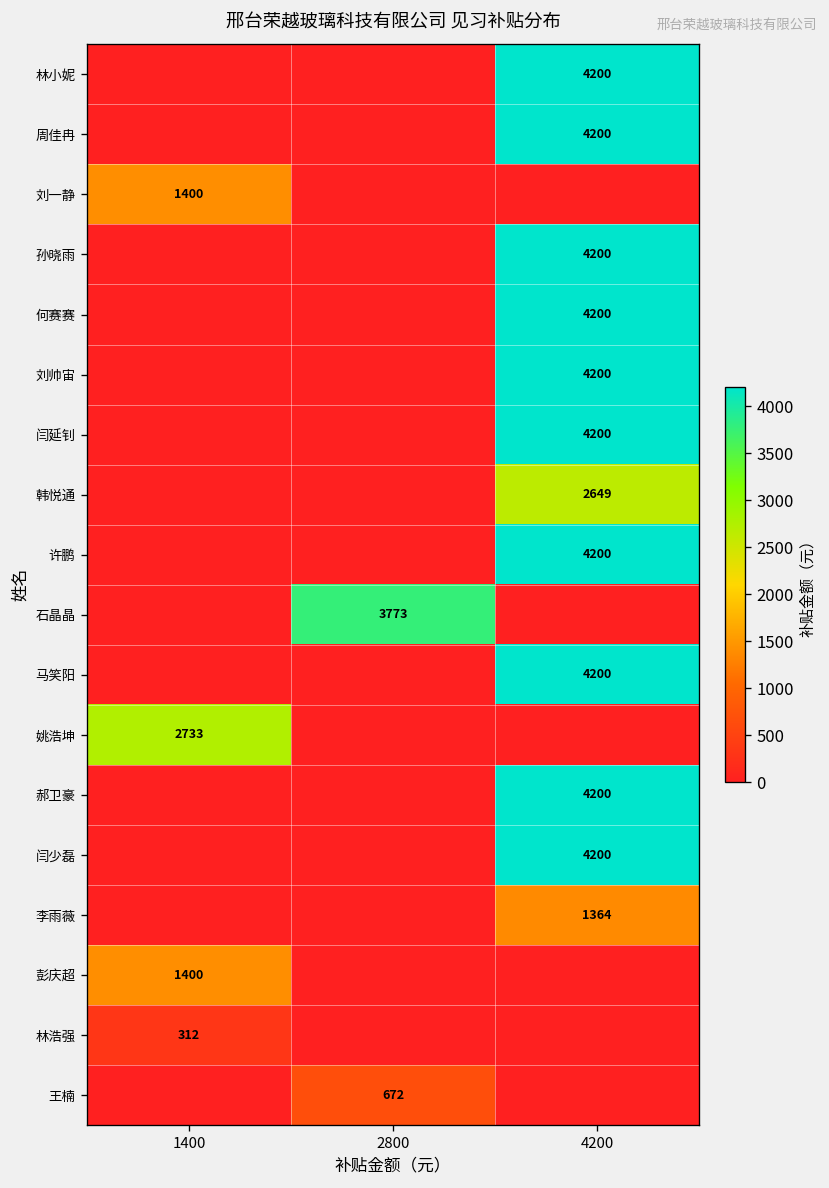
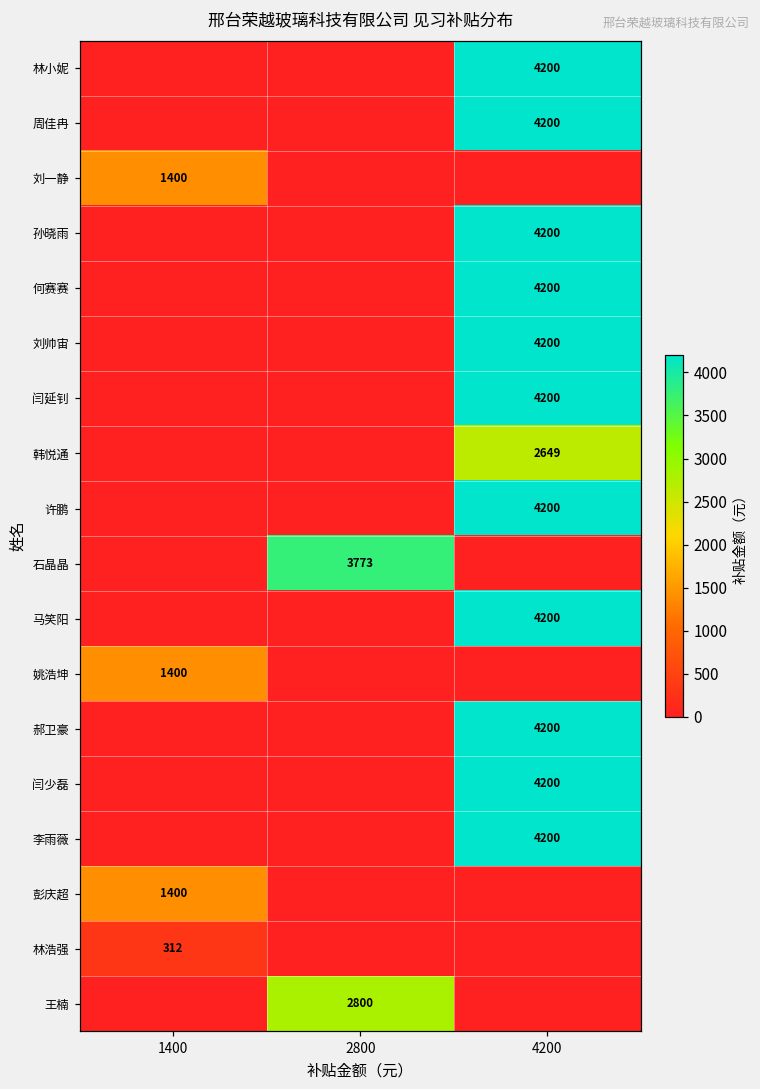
姚浩坤, 1400: 2733 -> 1400
李雨薇, 4200: 1364 -> 4200
王楠, 2800: 672 -> 2800
